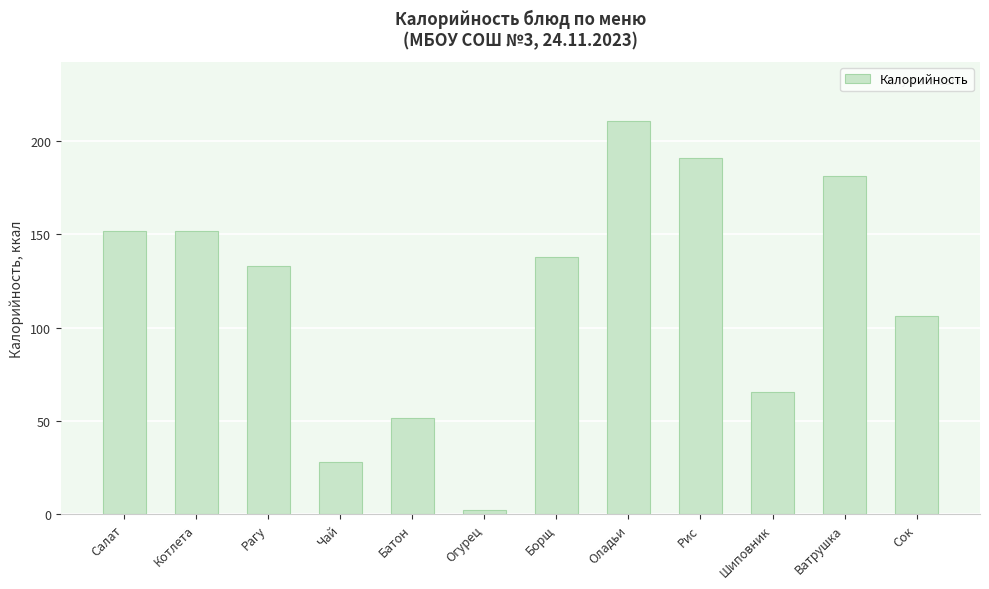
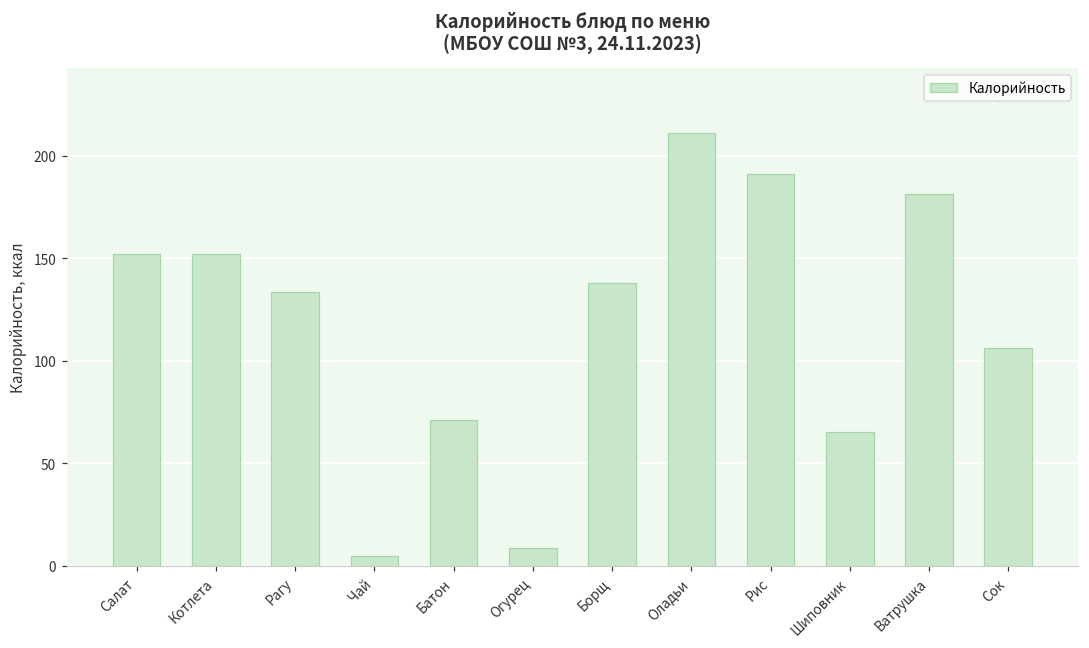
Чай: 28 -> 5
Батон: 51 -> 71
Огурец: 2 -> 9
